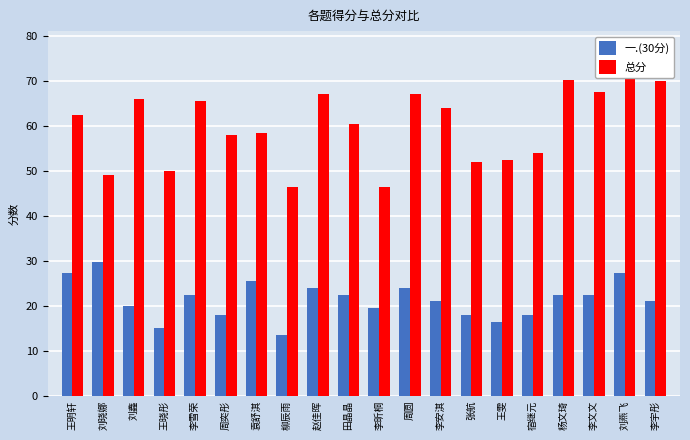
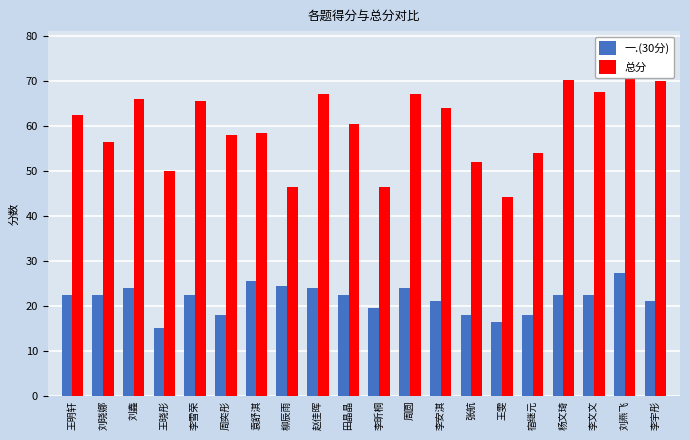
一.(30分), 王明轩: 27 -> 23
一.(30分), 刘晓娜: 30 -> 23
总分, 刘晓娜: 49 -> 57
一.(30分), 刘鑫: 20 -> 24
一.(30分), 柳辰雨: 14 -> 25
总分, 王雯: 53 -> 44
